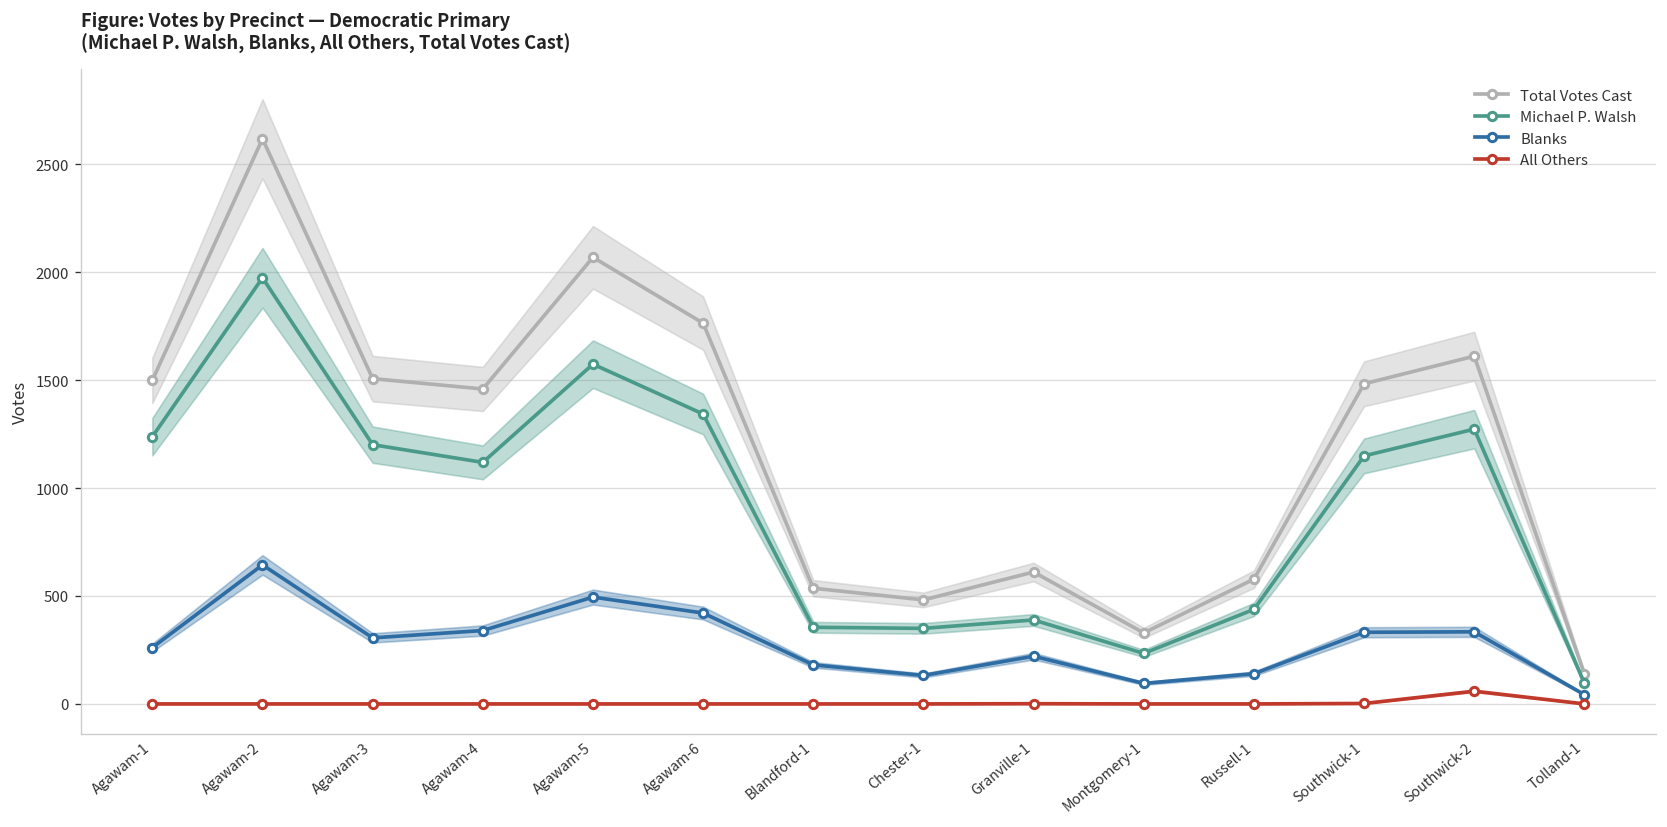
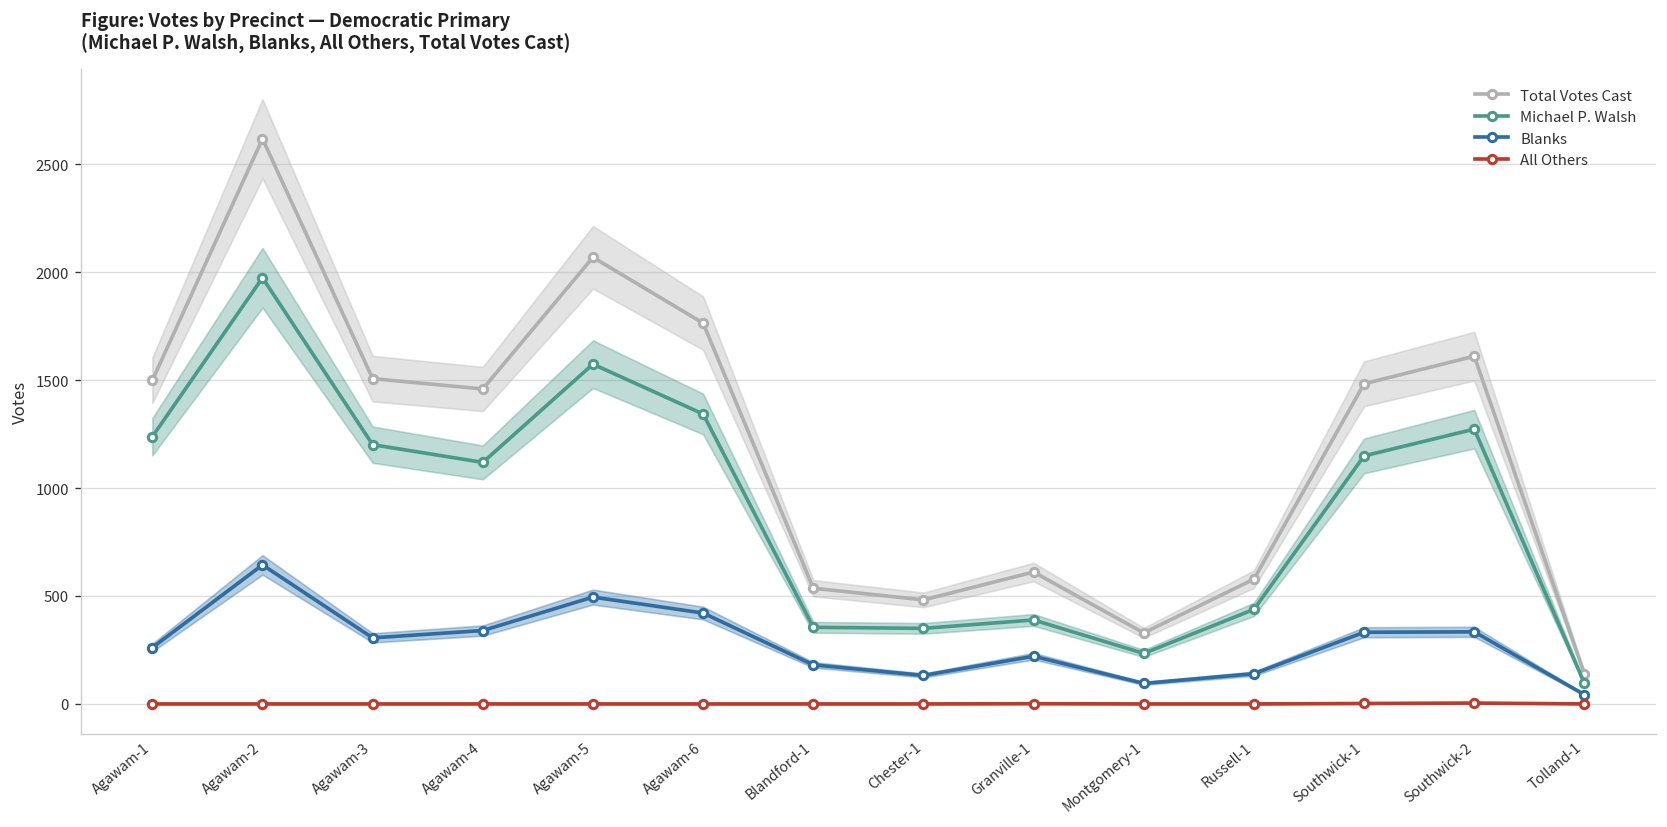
All Others, Southwick-2: 60 -> 0
